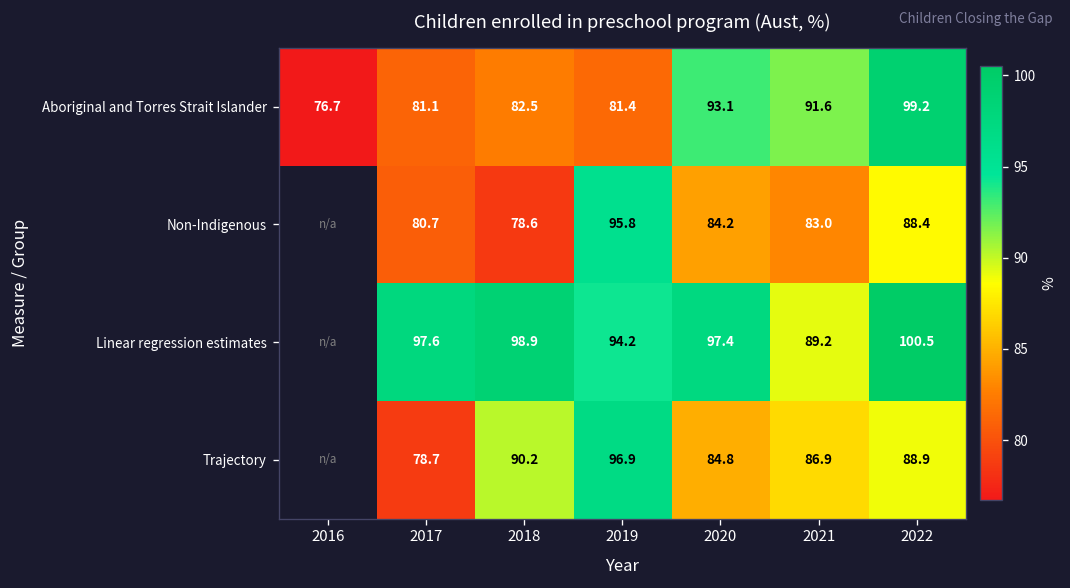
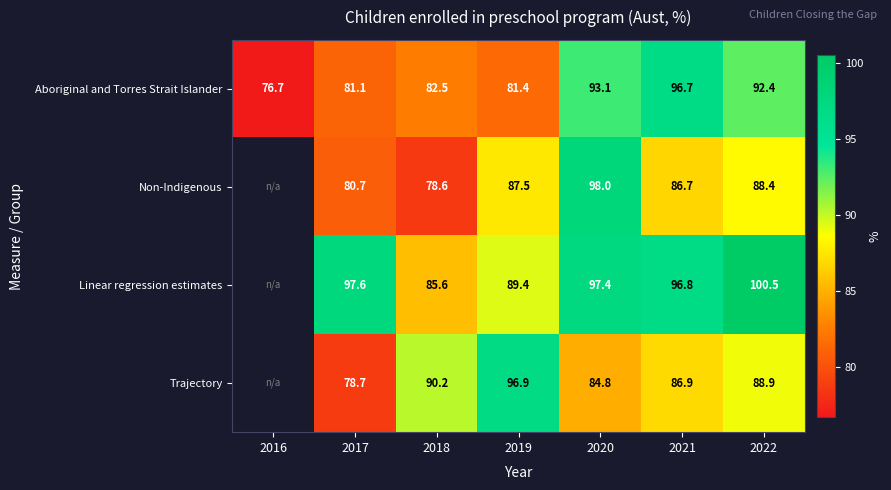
Aboriginal and Torres Strait Islander, 2021: 91.6 -> 96.7
Aboriginal and Torres Strait Islander, 2022: 99.2 -> 92.4
Non-Indigenous, 2019: 95.8 -> 87.5
Non-Indigenous, 2020: 84.2 -> 98.0
Non-Indigenous, 2021: 83.0 -> 86.7
Linear regression estimates, 2018: 98.9 -> 85.6
Linear regression estimates, 2019: 94.2 -> 89.4
Linear regression estimates, 2021: 89.2 -> 96.8
